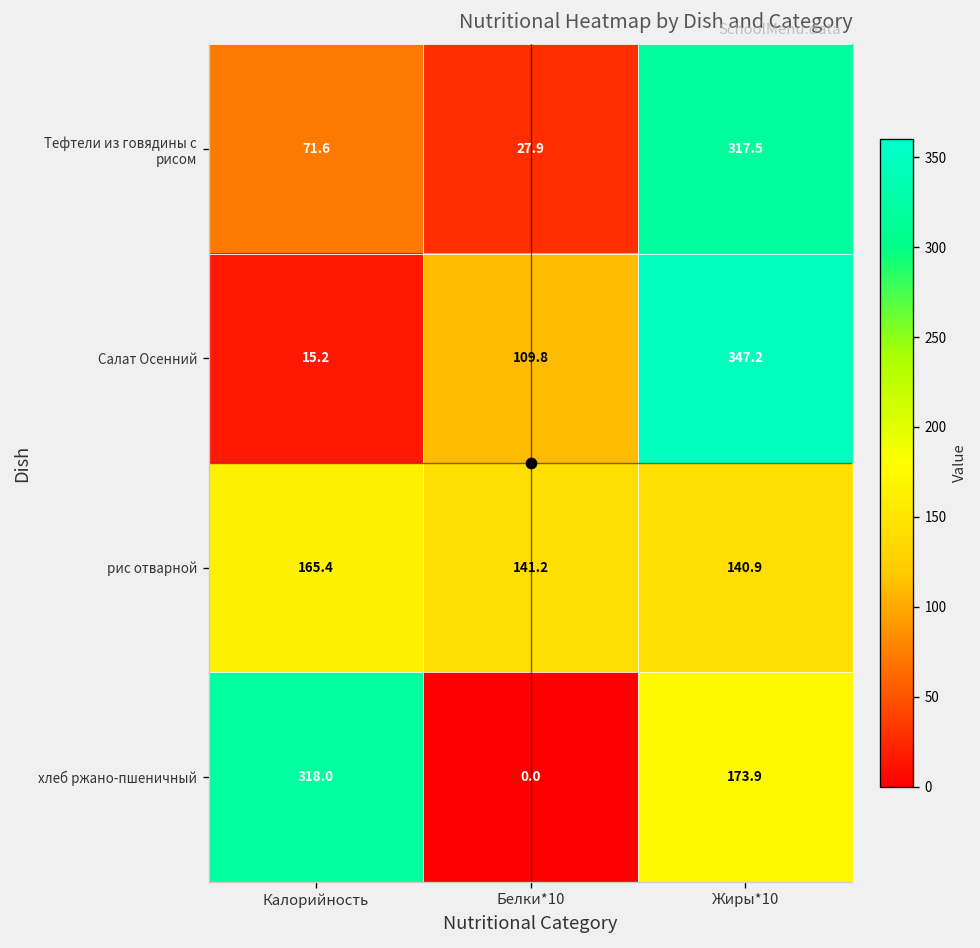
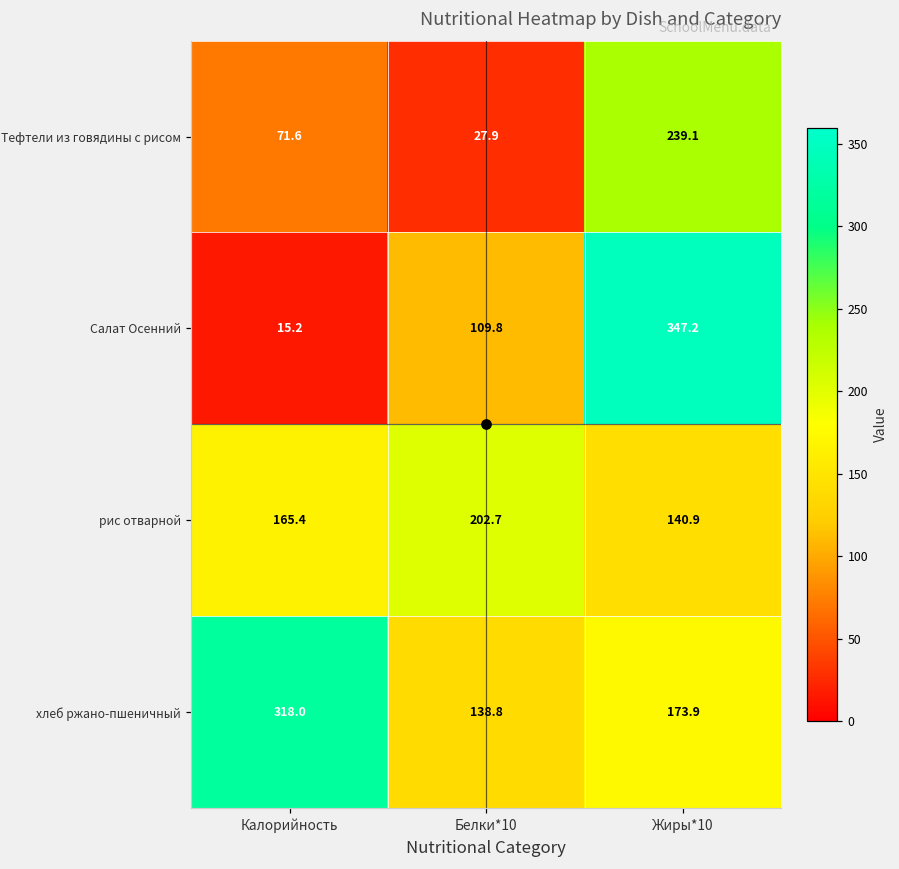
Тефтели из говядины с рисом, Жиры*10: 317.5 -> 239.1
рис отварной, Белки*10: 141.2 -> 202.7
хлеб ржано-пшеничный, Белки*10: 0.0 -> 138.8
